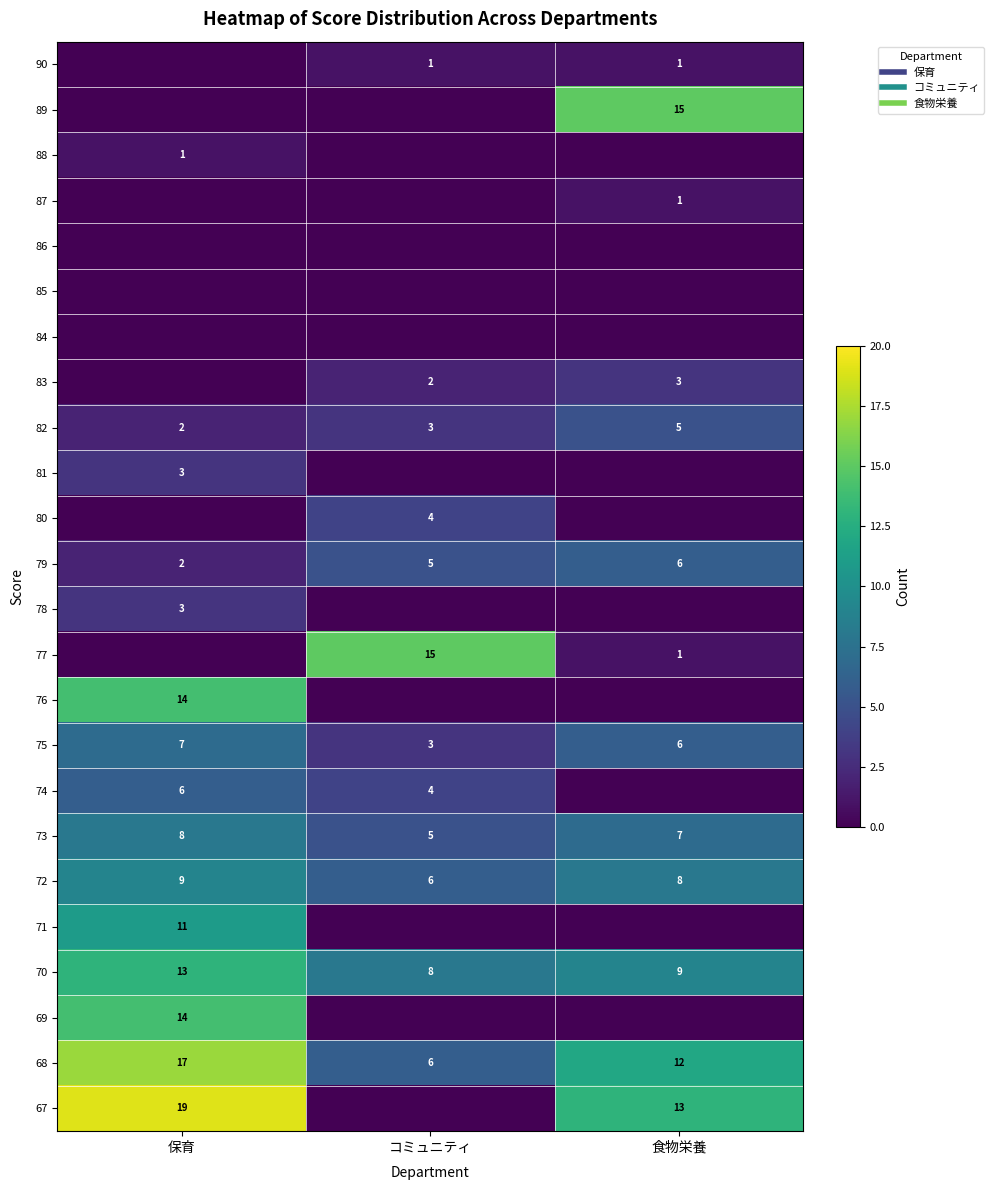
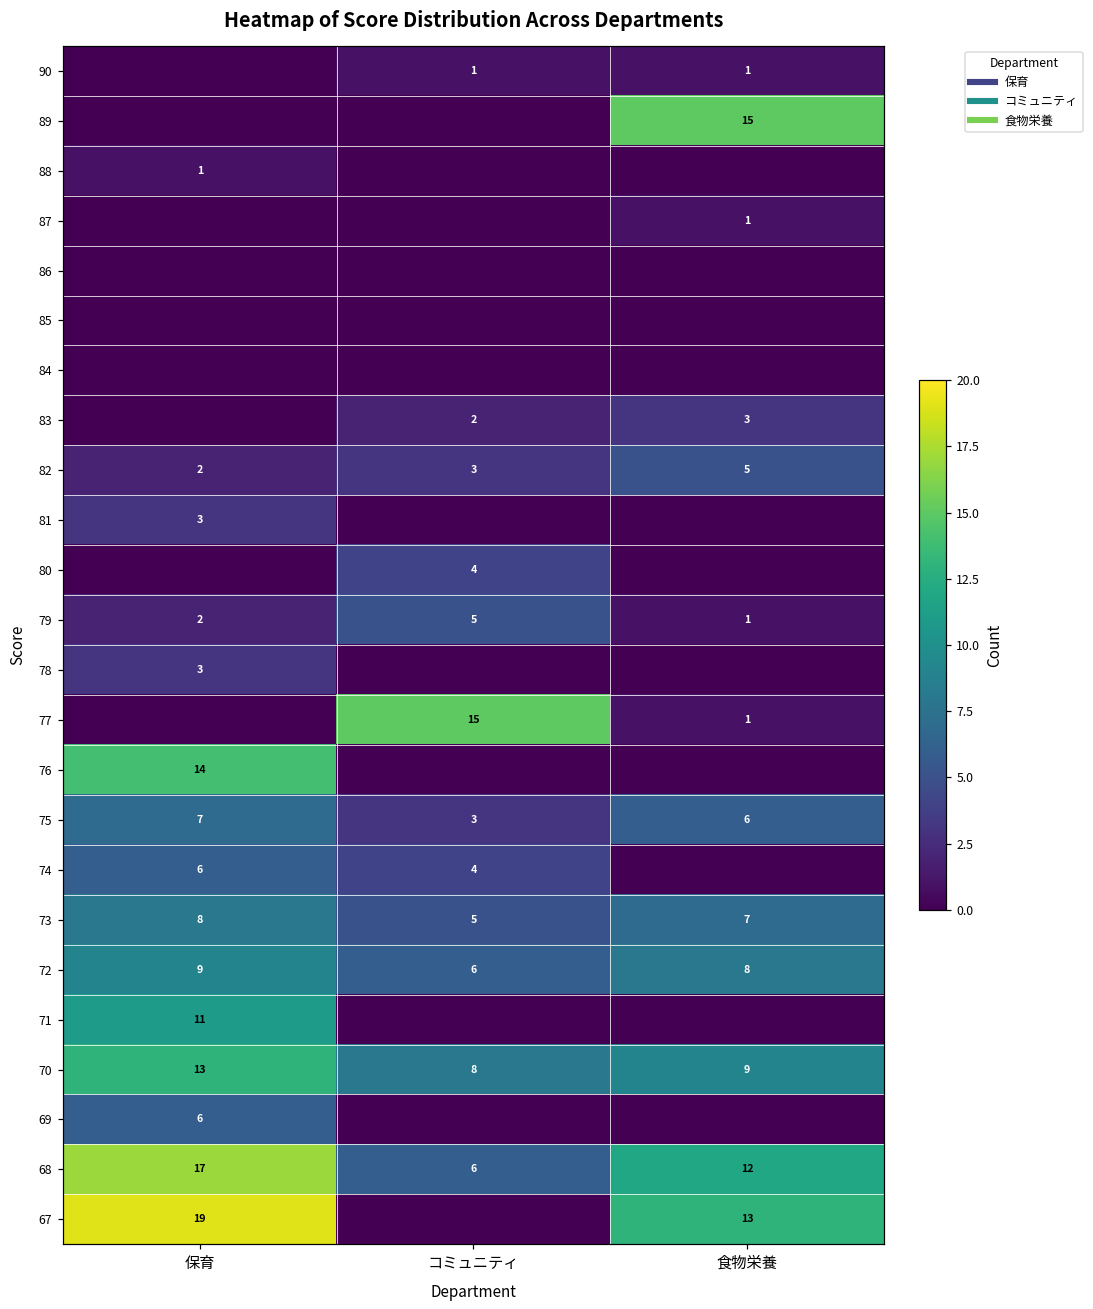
79, 食物栄養: 6 -> 1
69, 保育: 14 -> 6
